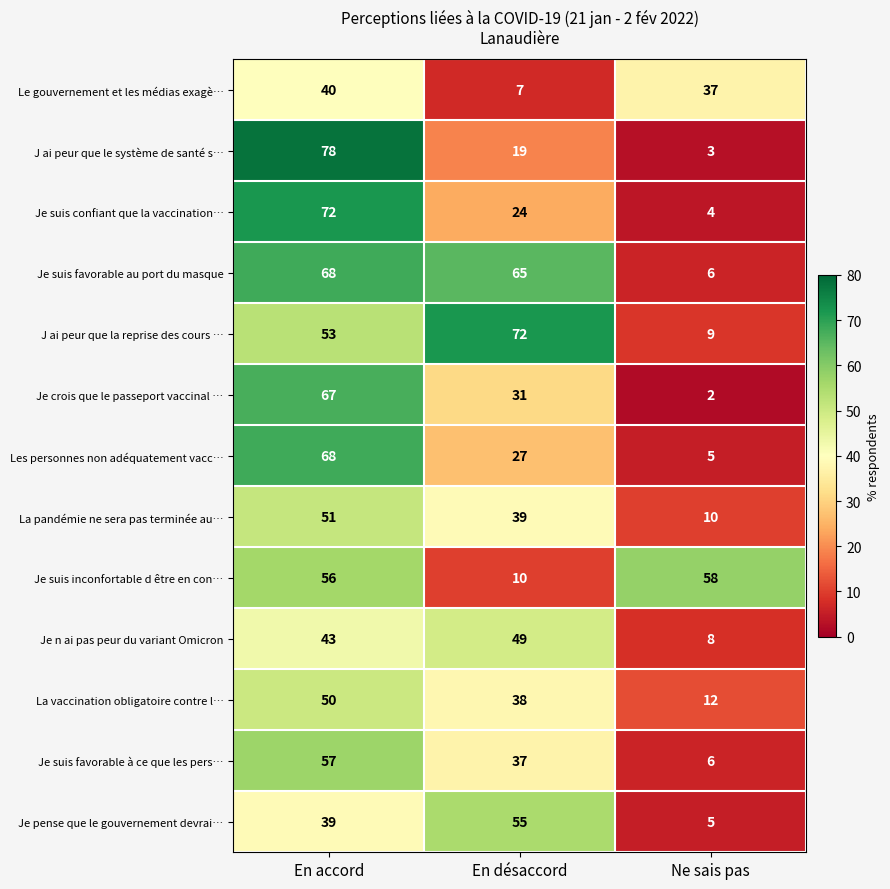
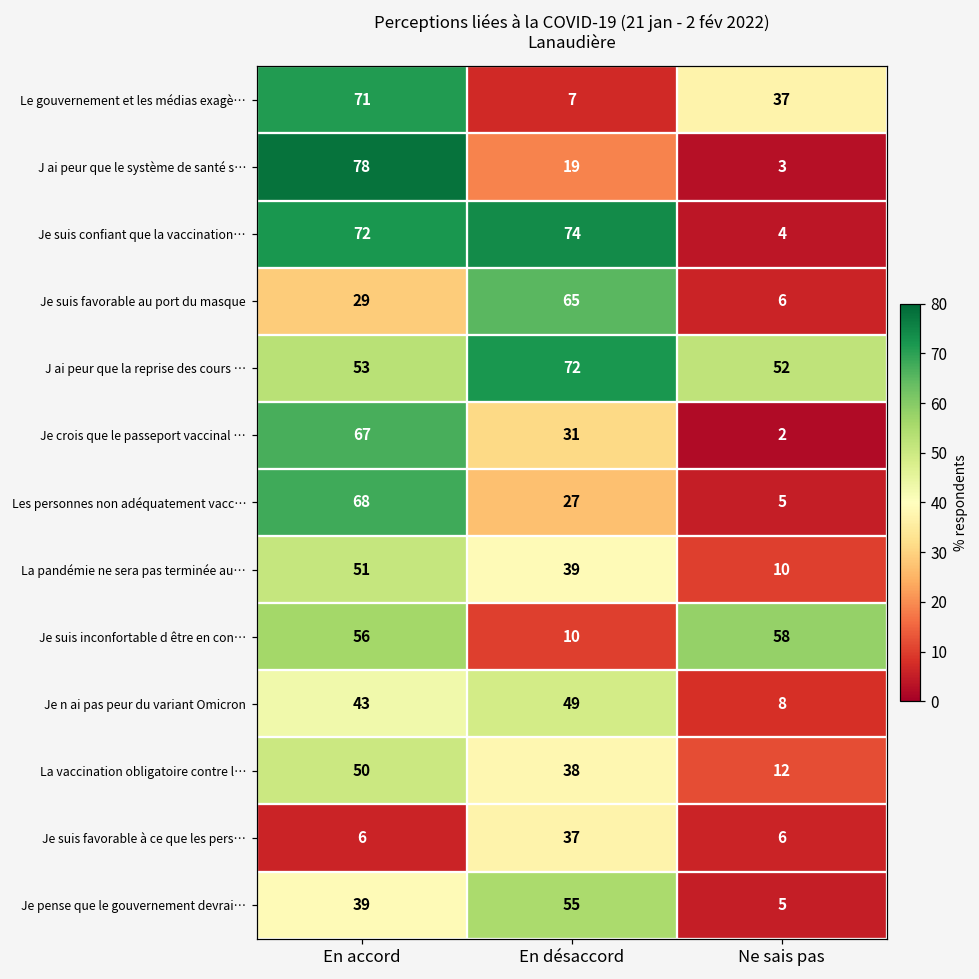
Le gouvernement et les médias exagè…, En accord: 40 -> 71
Je suis confiant que la vaccination…, En désaccord: 24 -> 74
Je suis favorable au port du masque, En accord: 68 -> 29
J ai peur que la reprise des cours …, Ne sais pas: 9 -> 52
Je suis favorable à ce que les pers…, En accord: 57 -> 6
